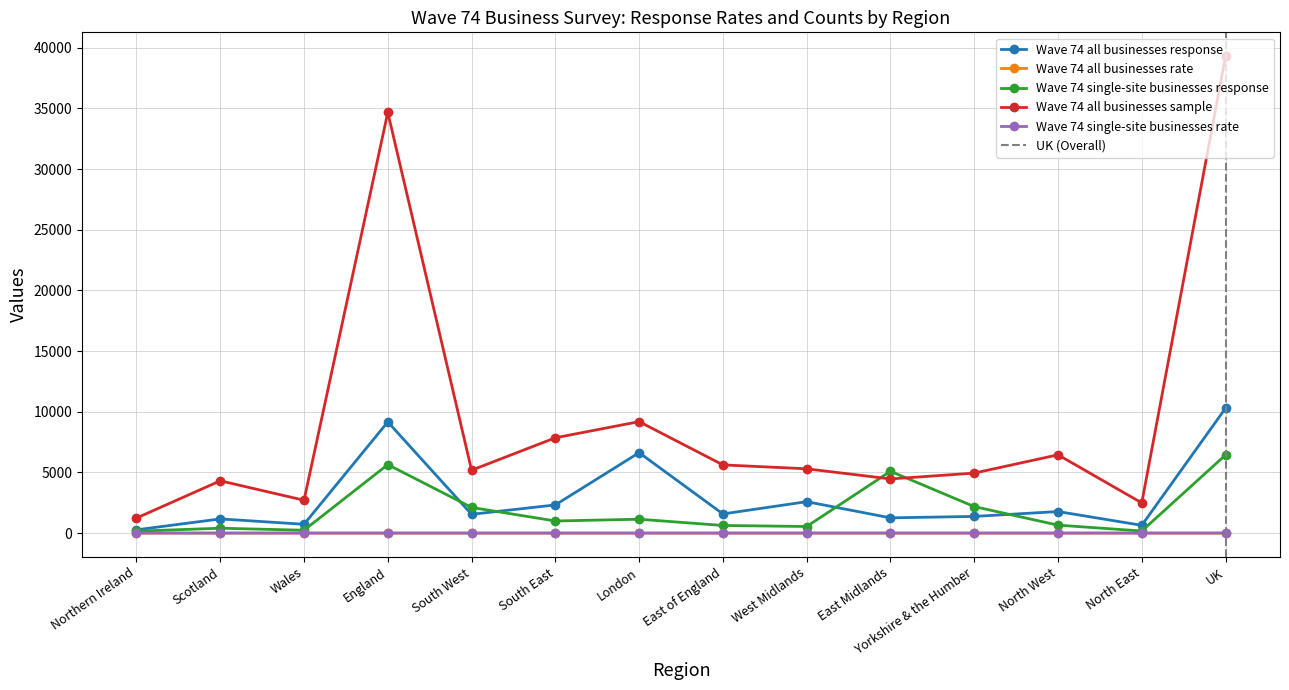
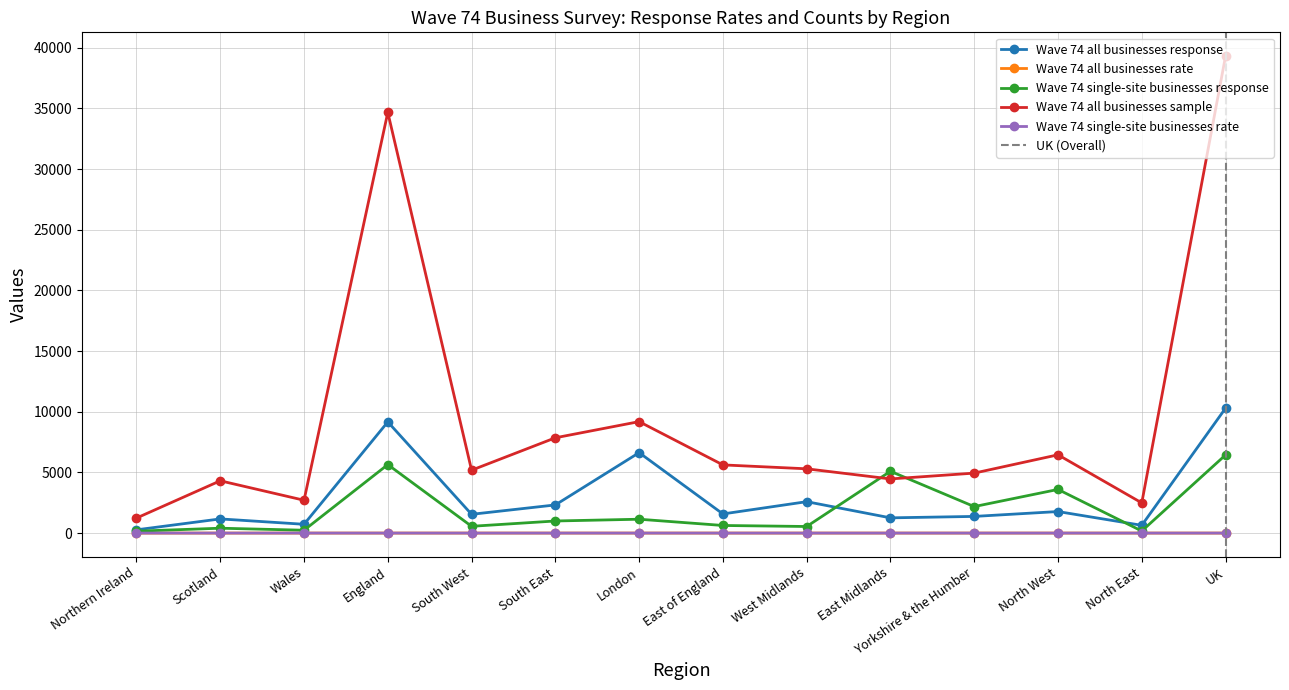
Wave 74 single-site businesses response, South West: 2100 -> 600
Wave 74 single-site businesses response, North West: 700 -> 3600
